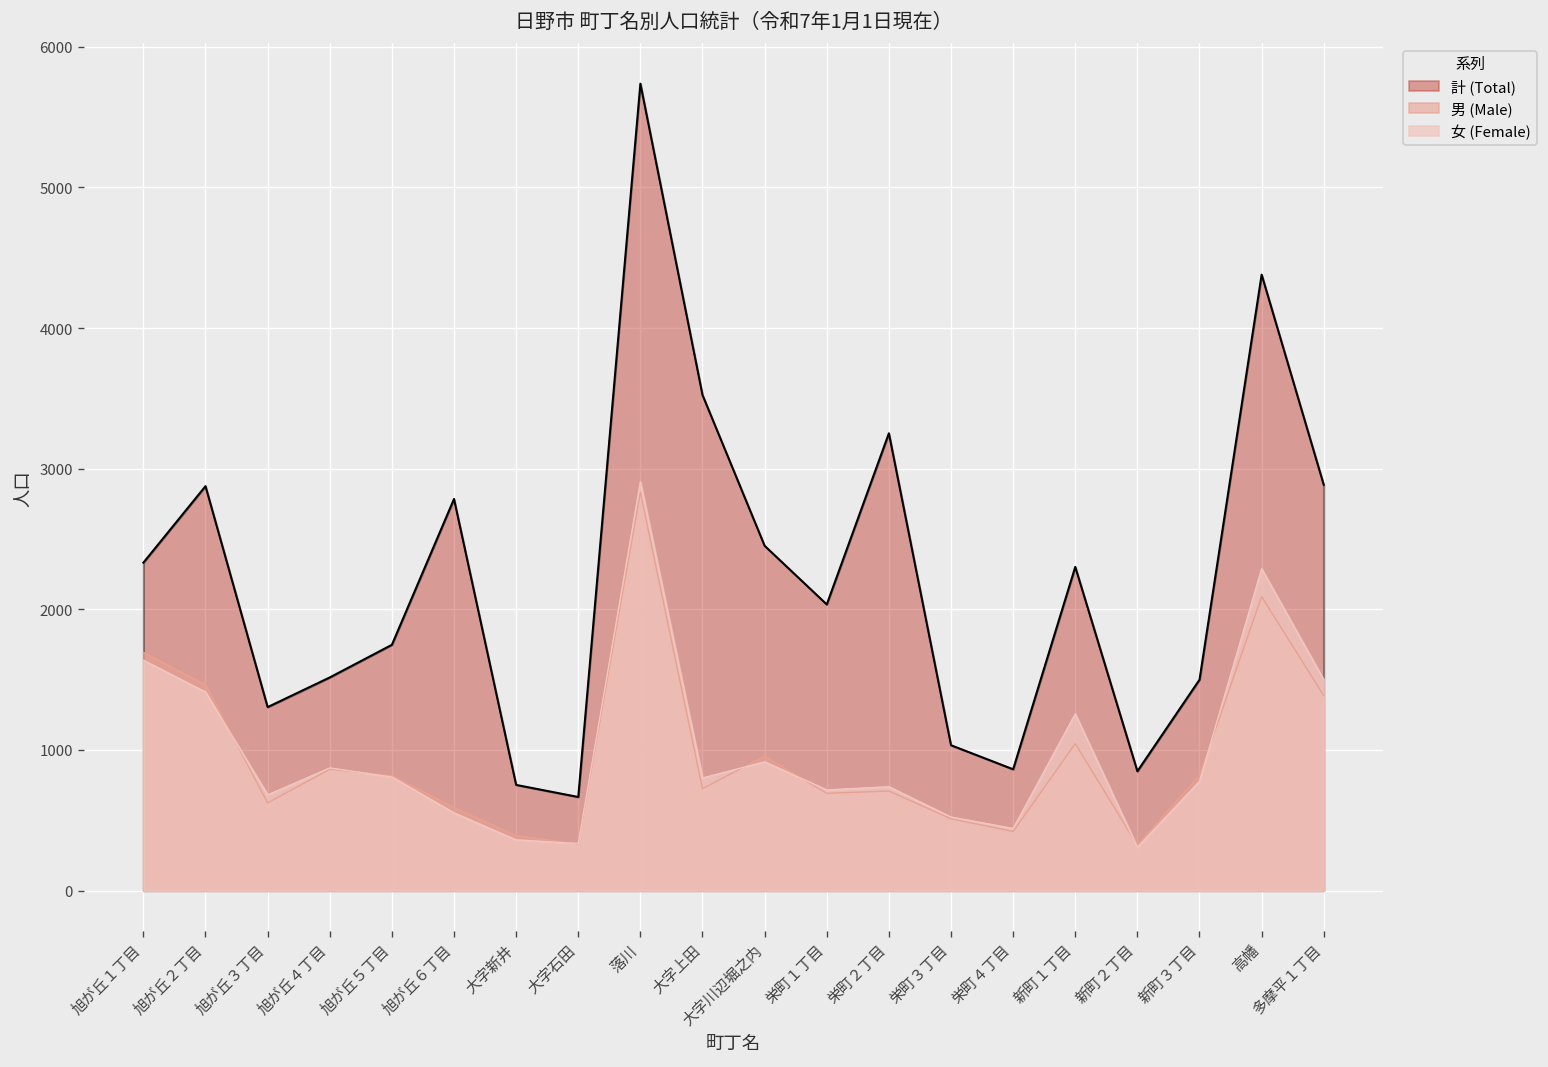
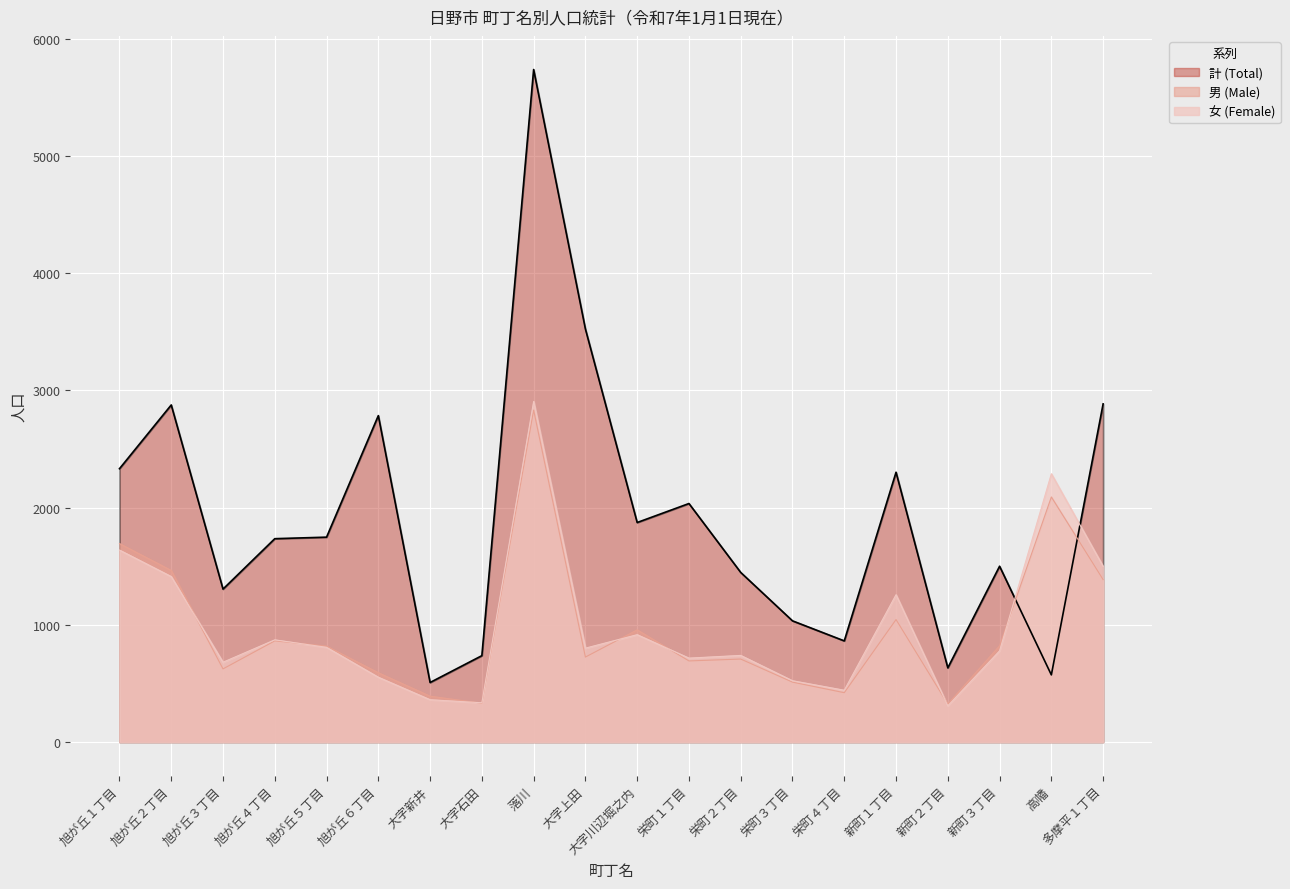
計 (Total), 旭が丘４丁目: 1520 -> 1740
計 (Total), 大字新井: 750 -> 510
計 (Total), 大字石田: 670 -> 740
計 (Total), 大字川辺堀之内: 2450 -> 1870
計 (Total), 栄町２丁目: 3250 -> 1450
計 (Total), 新町２丁目: 850 -> 630
計 (Total), 高幡: 4380 -> 570
